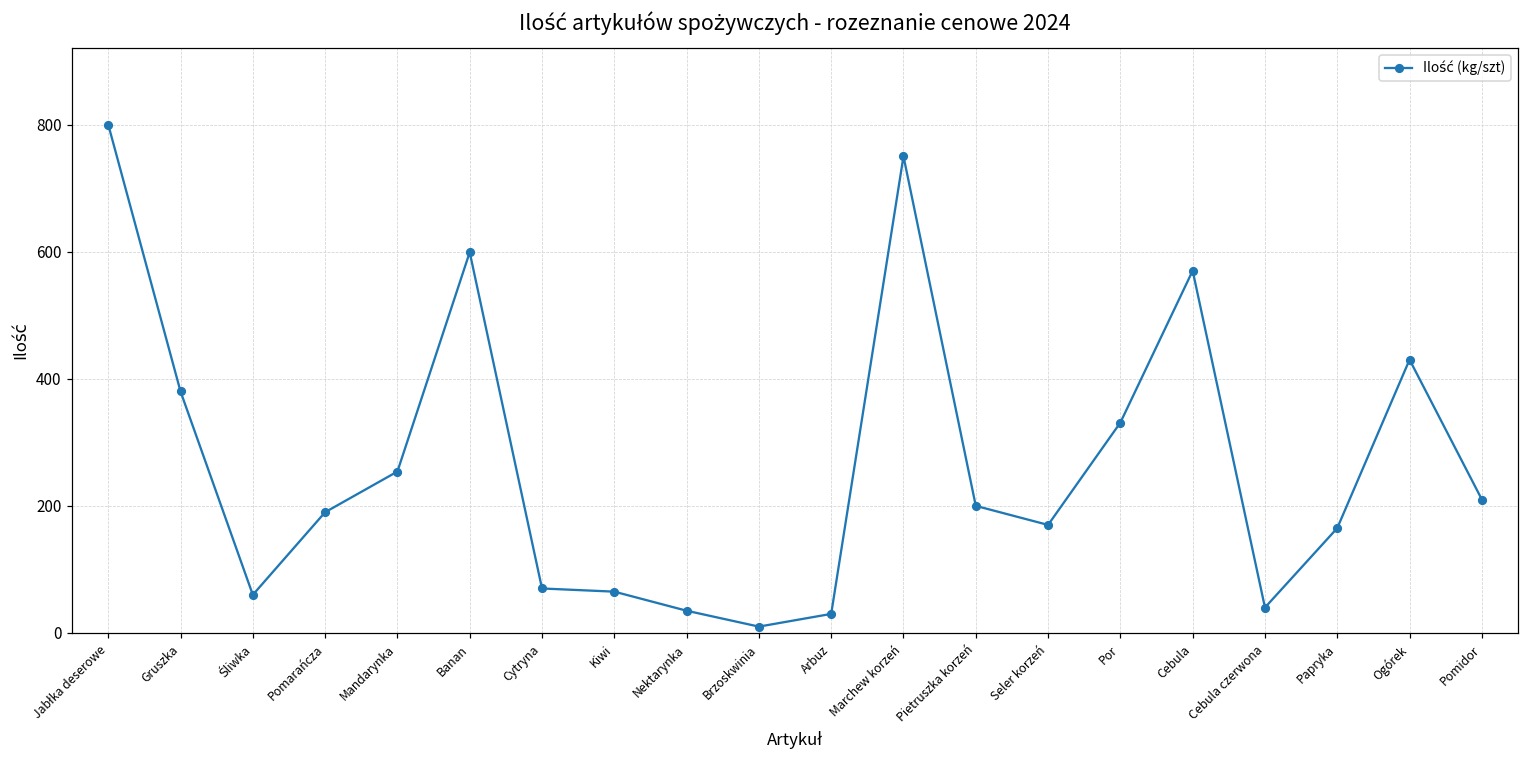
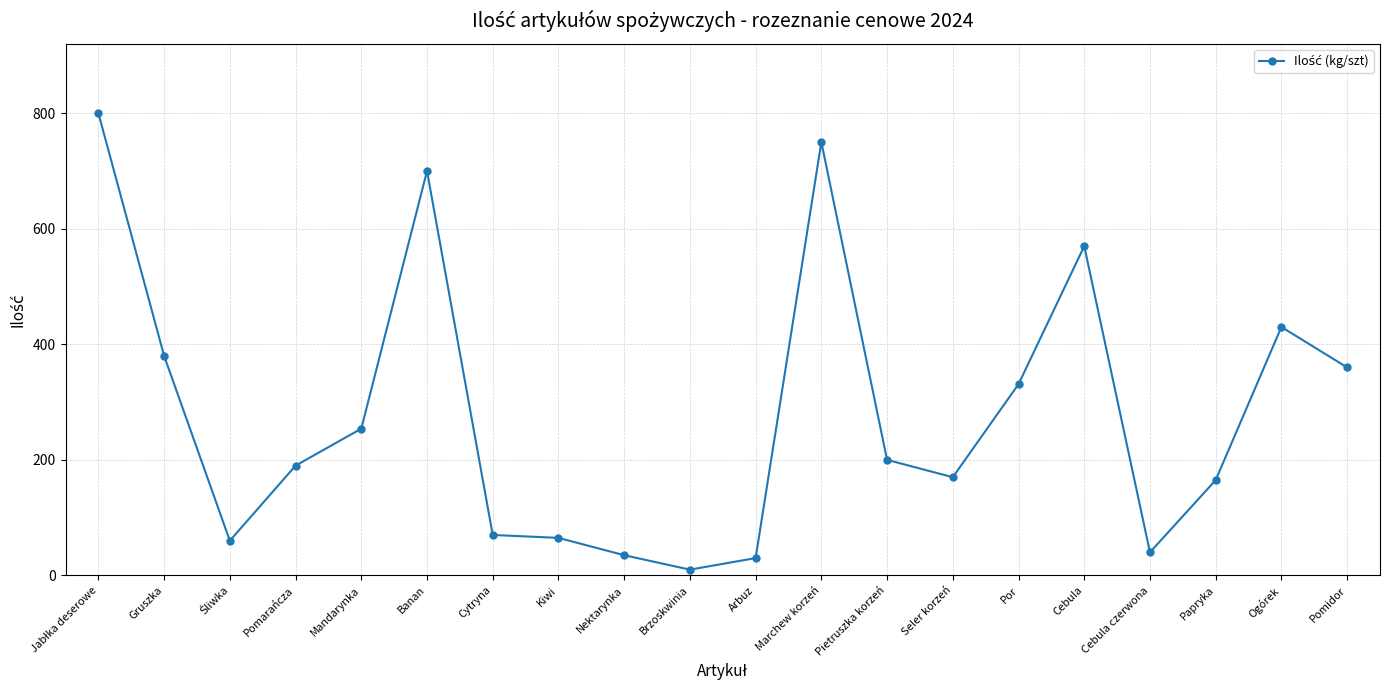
Banan: 600 -> 700
Pomidor: 210 -> 360
